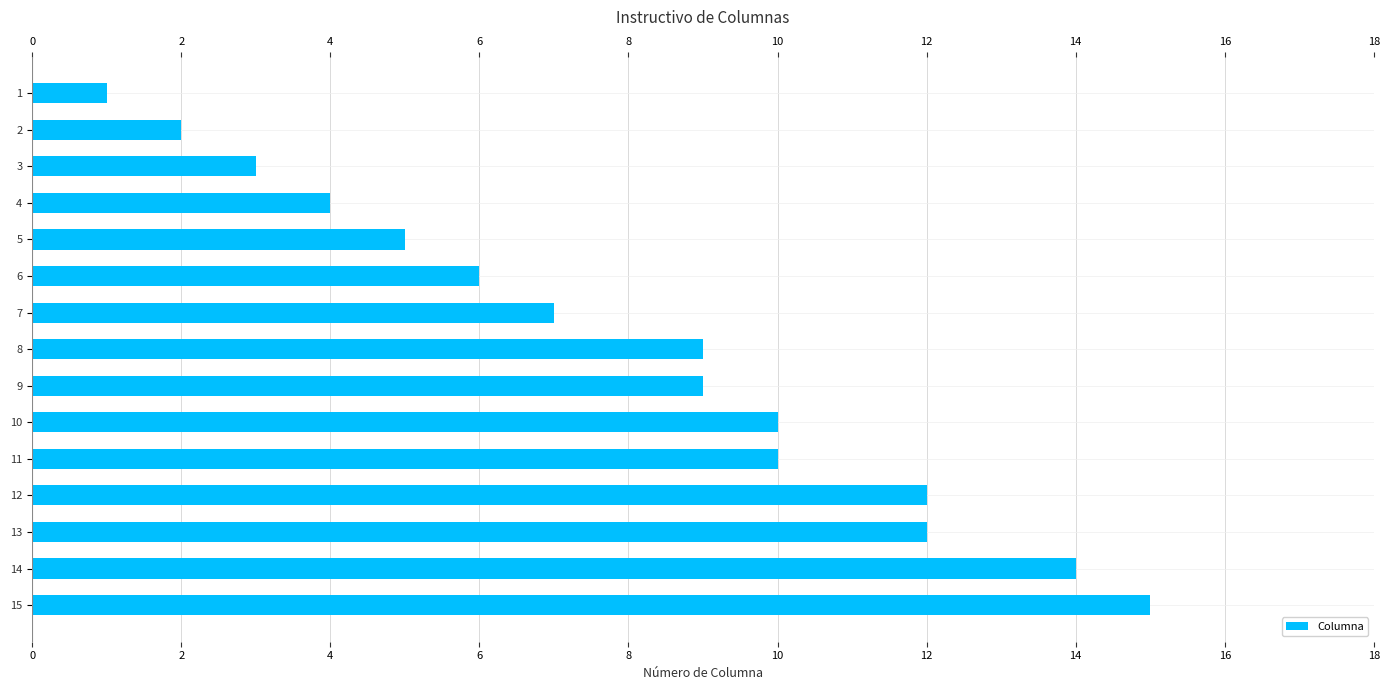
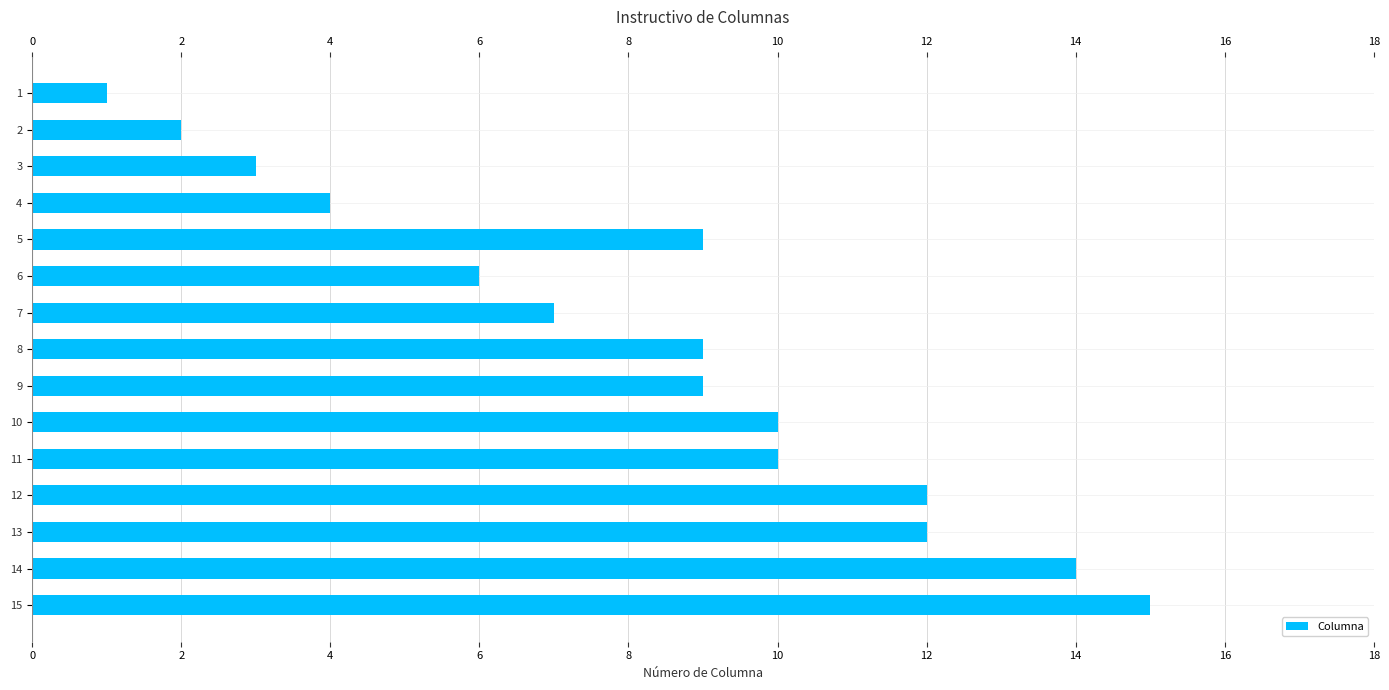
5: 5 -> 9
